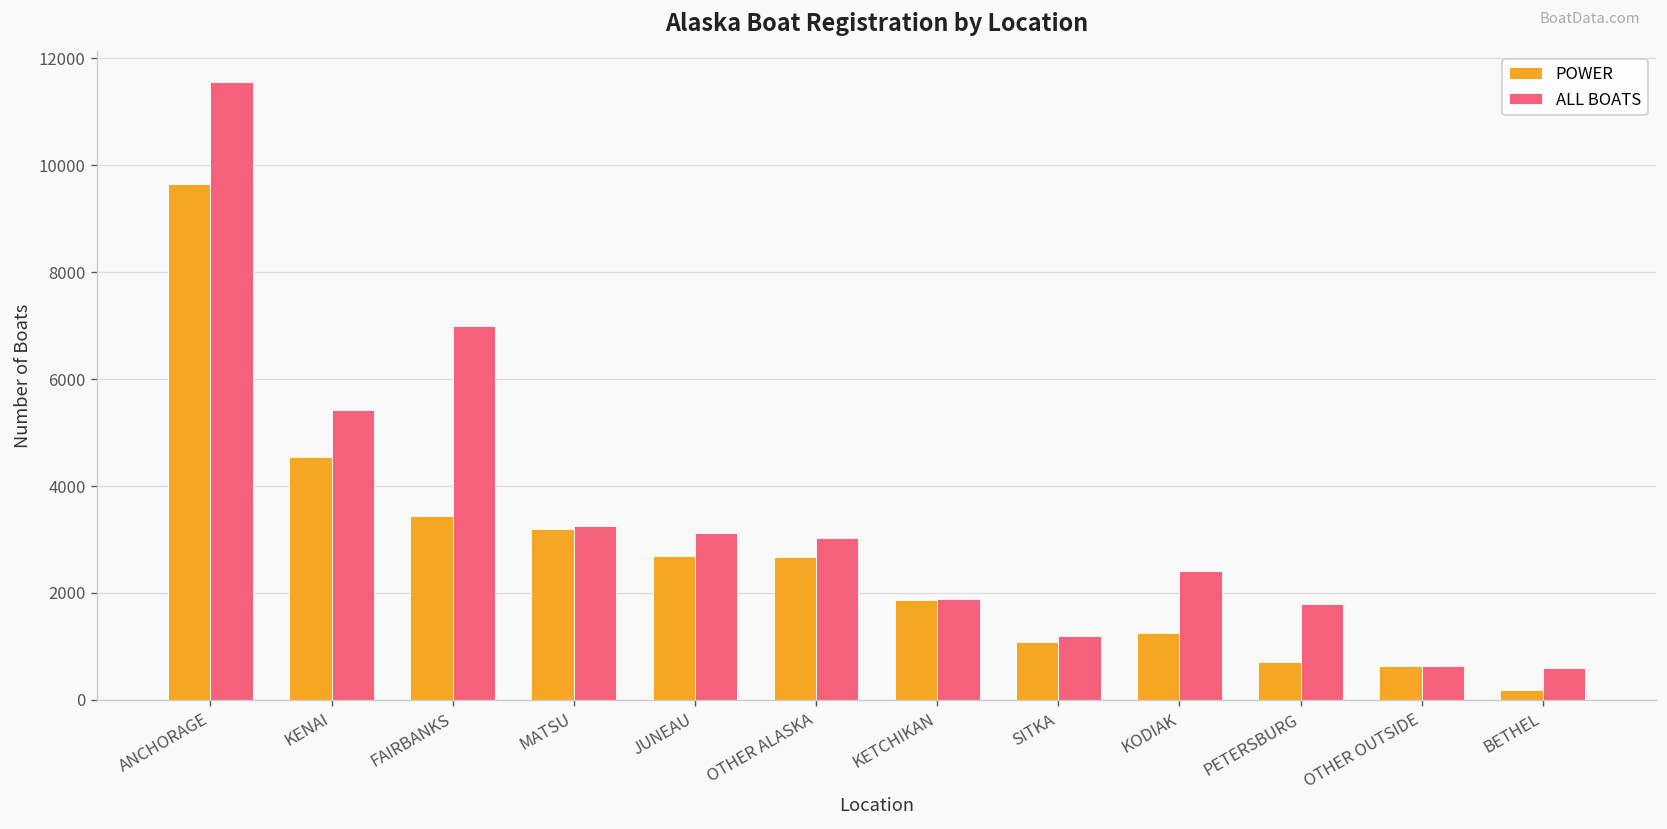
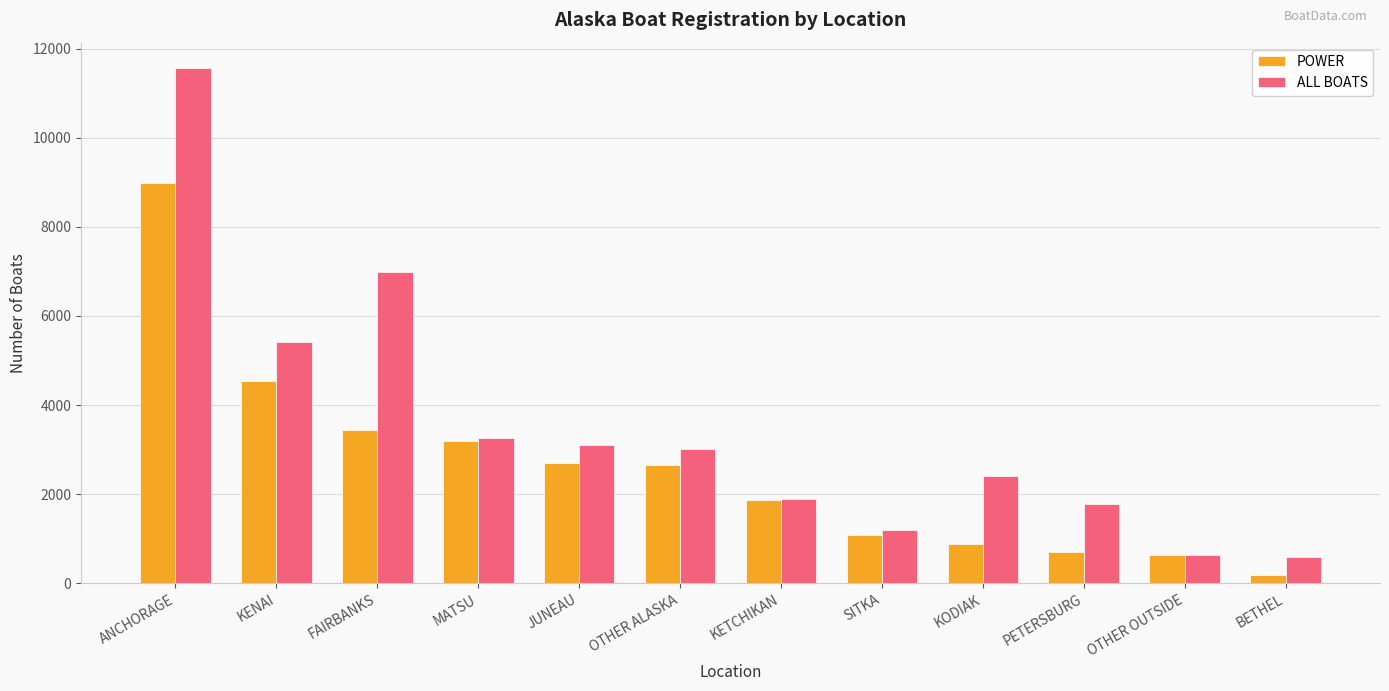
POWER, ANCHORAGE: 9700 -> 9000
POWER, KODIAK: 1200 -> 900
